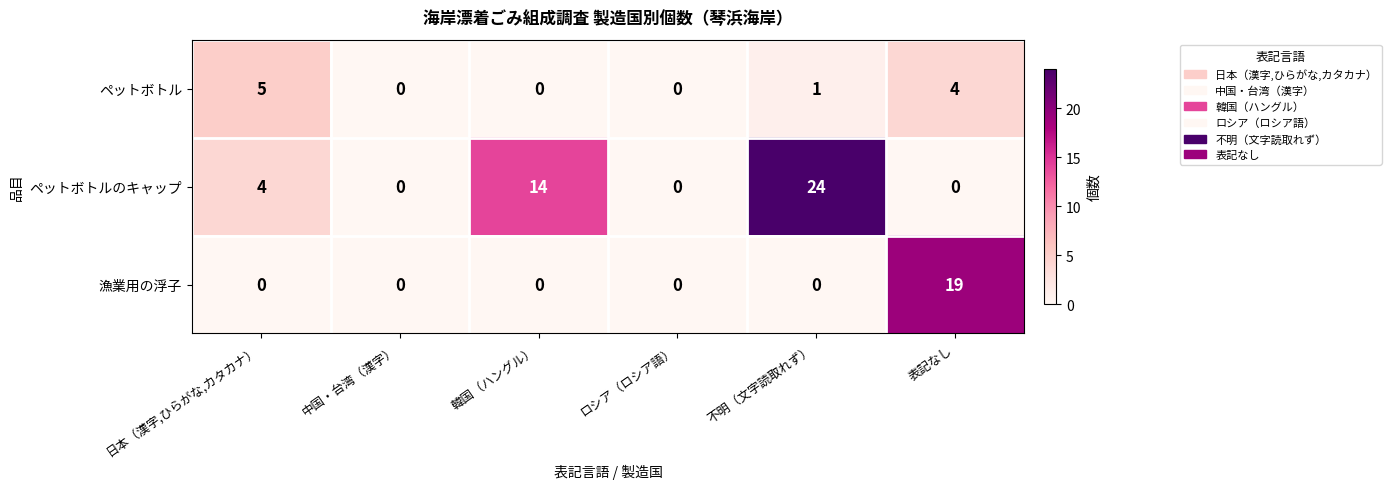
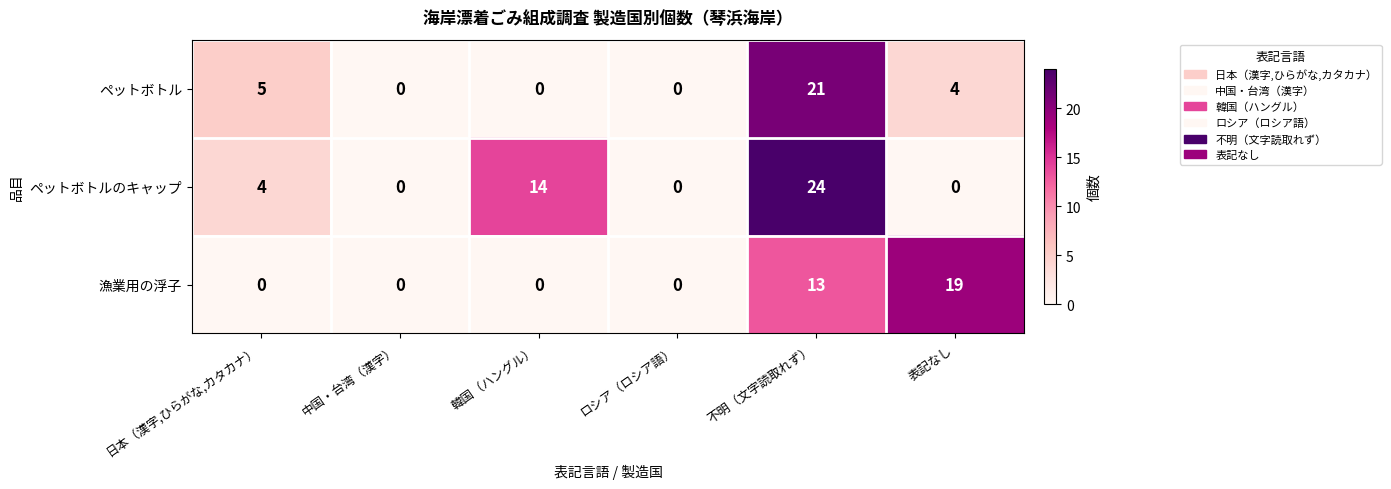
ペットボトル, 不明（文字読取れず）: 1 -> 21
漁業用の浮子, 不明（文字読取れず）: 0 -> 13
